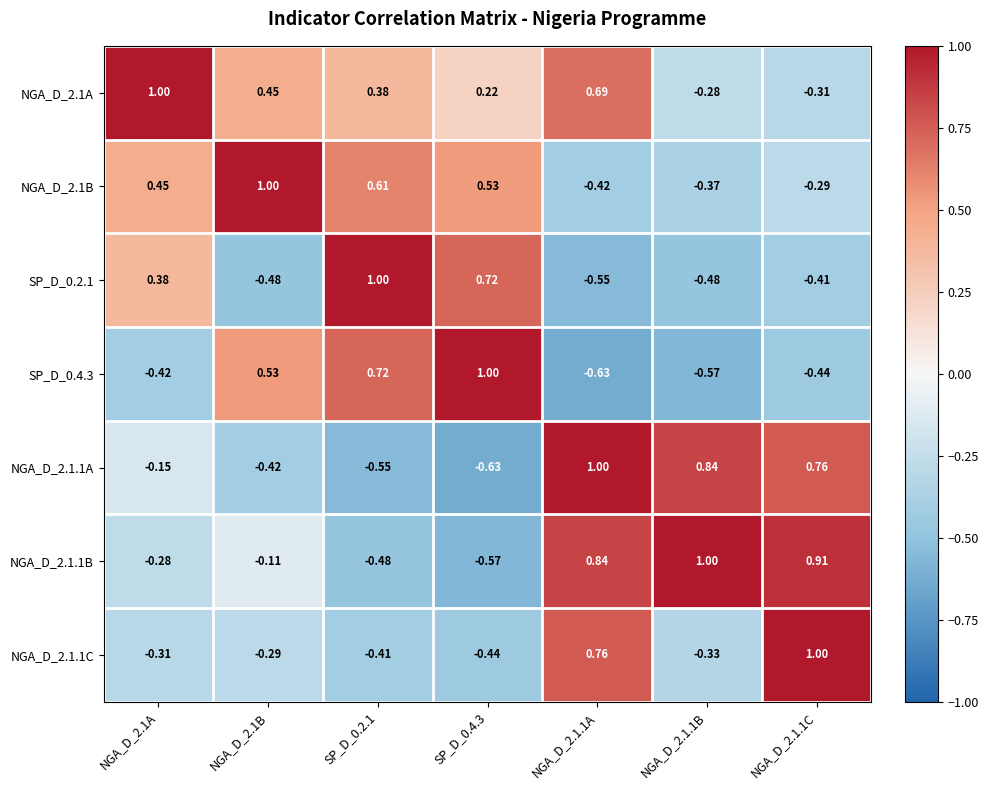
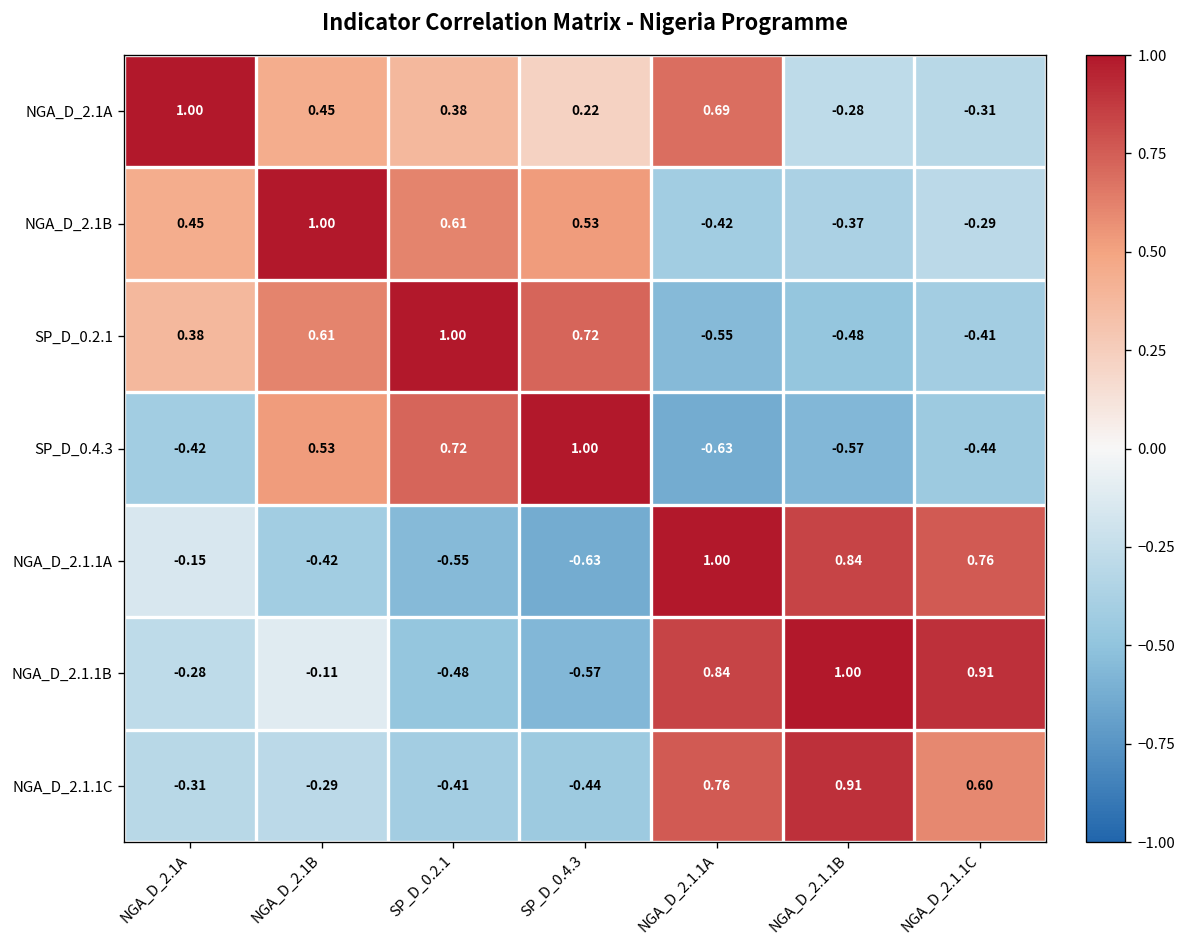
SP_D_0.2.1, NGA_D_2.1B: -0.48 -> 0.61
NGA_D_2.1.1C, NGA_D_2.1.1B: -0.33 -> 0.91
NGA_D_2.1.1C, NGA_D_2.1.1C: 1.00 -> 0.60
